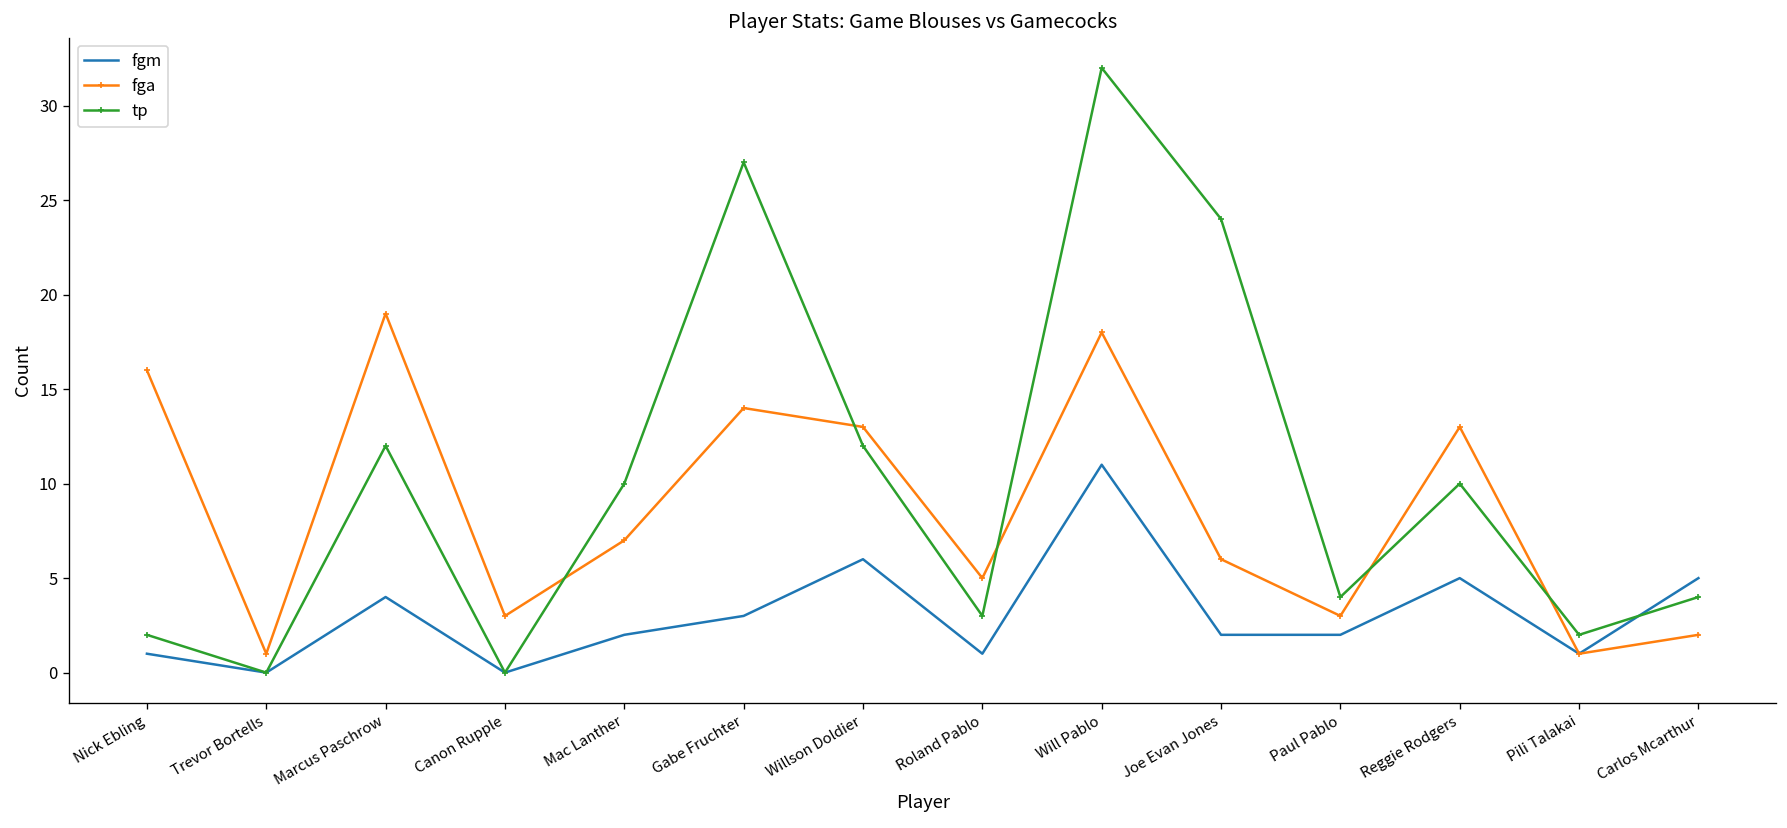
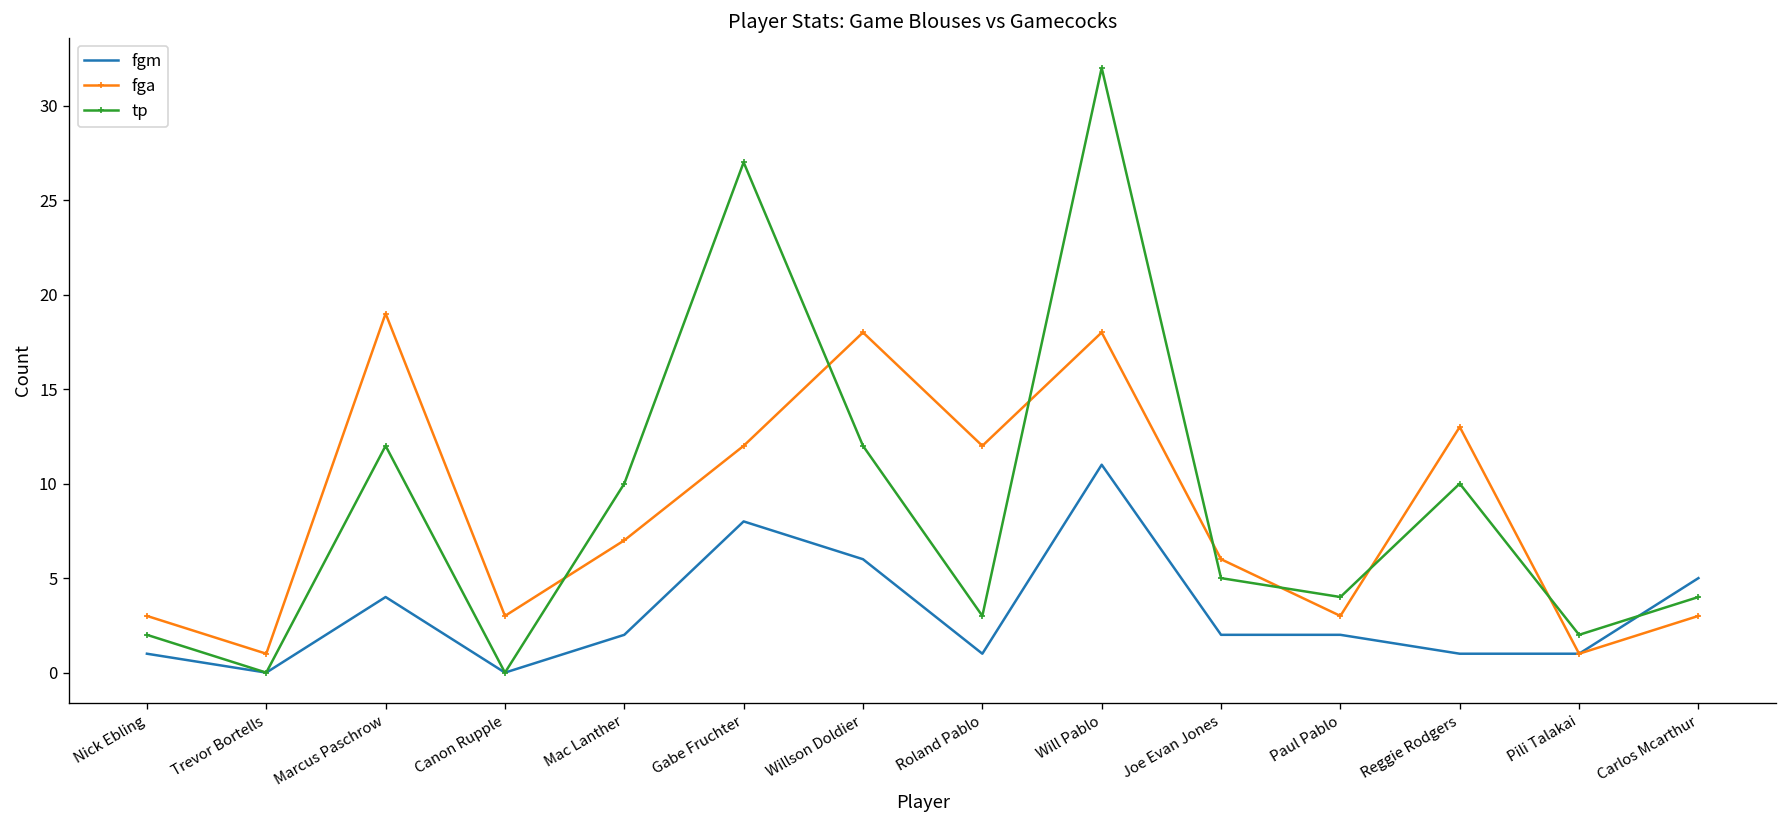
fga, Nick Ebling: 16 -> 3
fgm, Gabe Fruchter: 3 -> 8
fga, Gabe Fruchter: 14 -> 12
fga, Willson Doldier: 13 -> 18
fga, Roland Pablo: 5 -> 12
tp, Joe Evan Jones: 24 -> 5
fgm, Reggie Rodgers: 5 -> 1
fga, Carlos Mcarthur: 2 -> 3
